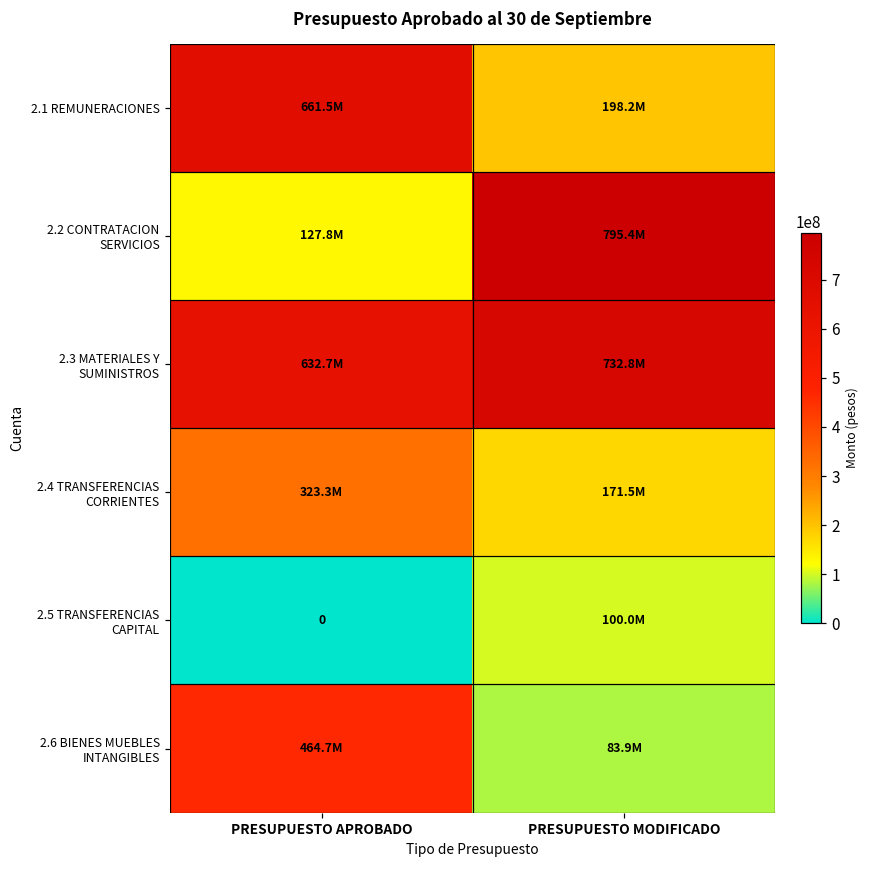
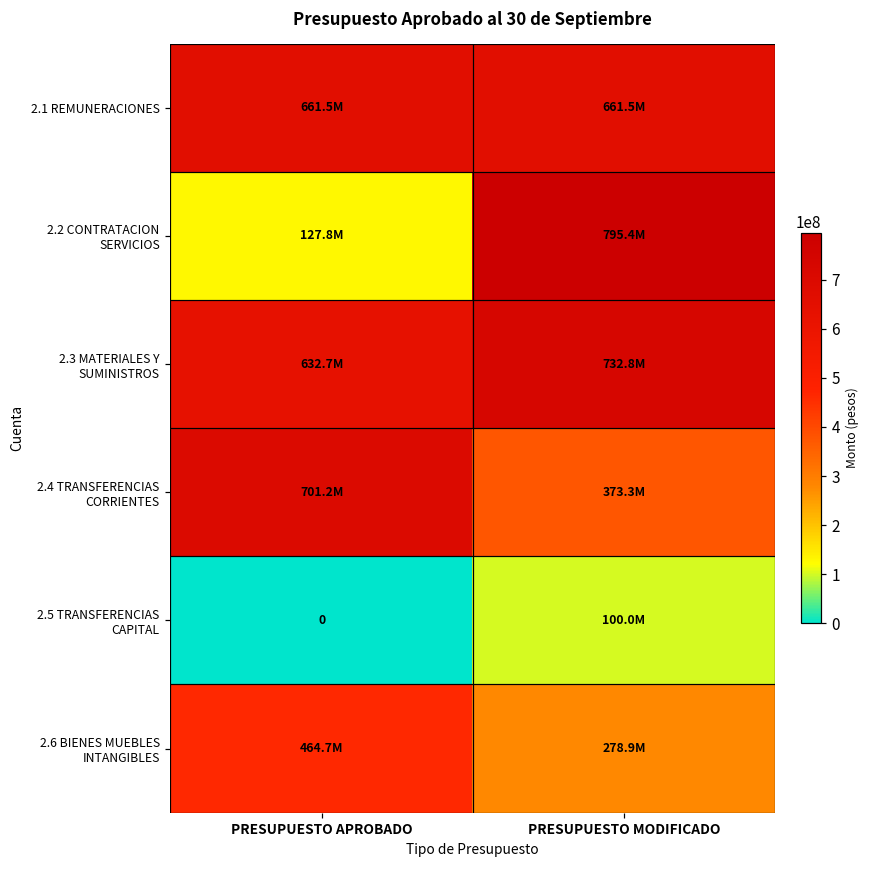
2.1 REMUNERACIONES, PRESUPUESTO MODIFICADO: 198.2M -> 661.5M
2.4 TRANSFERENCIAS CORRIENTES, PRESUPUESTO APROBADO: 323.3M -> 701.2M
2.4 TRANSFERENCIAS CORRIENTES, PRESUPUESTO MODIFICADO: 171.5M -> 373.3M
2.6 BIENES MUEBLES INTANGIBLES, PRESUPUESTO MODIFICADO: 83.9M -> 278.9M
